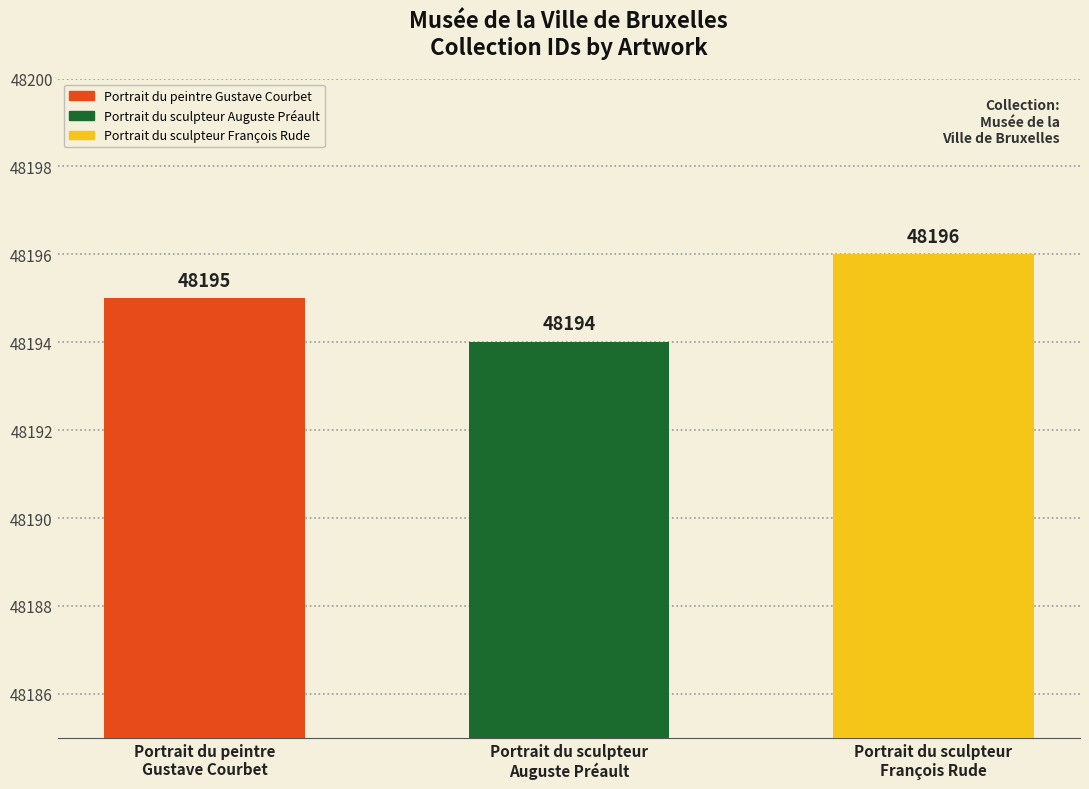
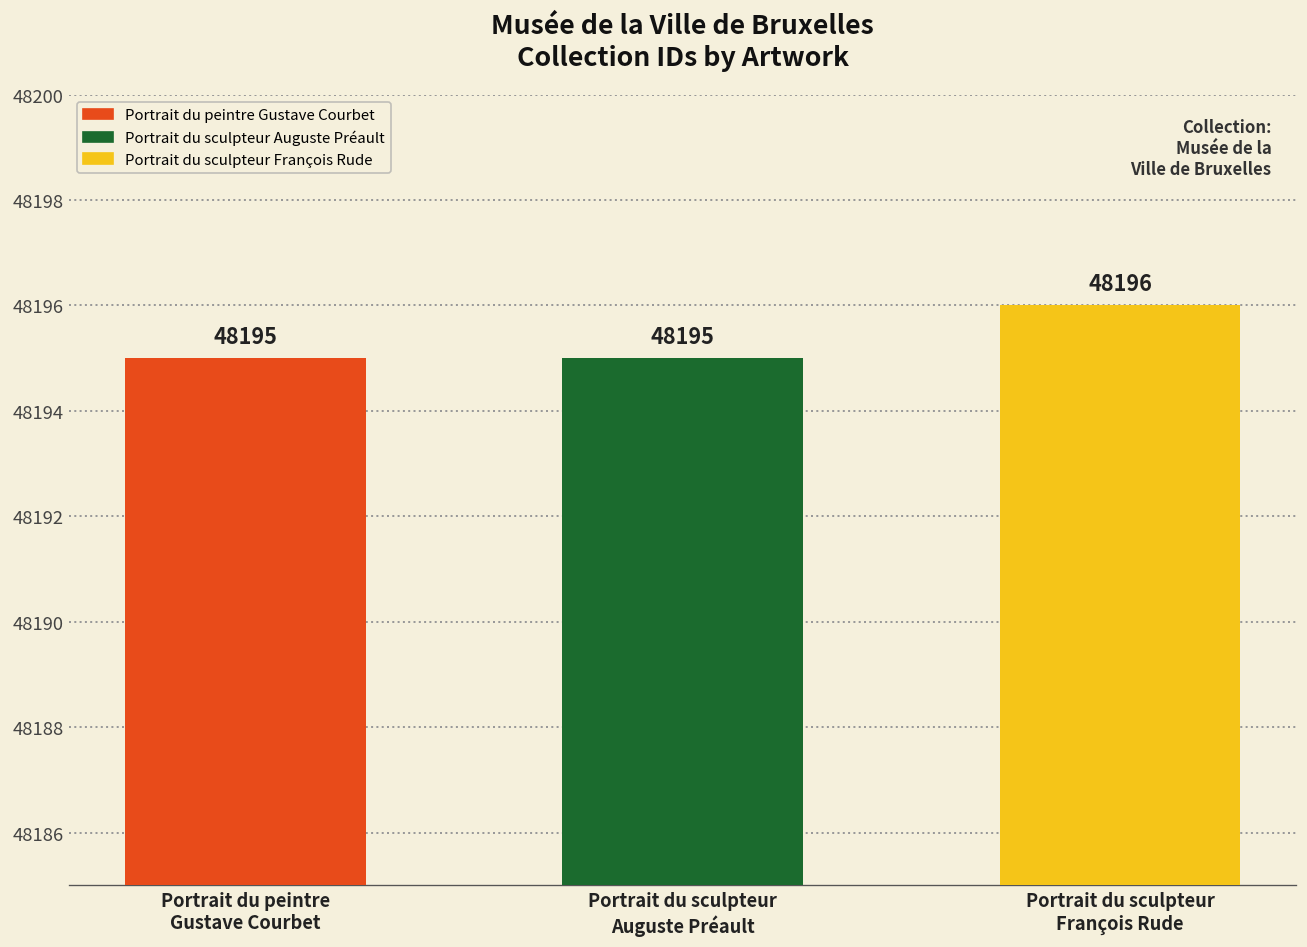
Portrait du sculpteur Auguste Préault: 48194 -> 48195
